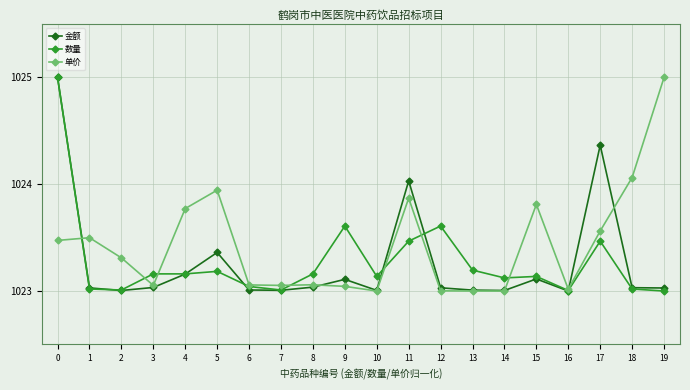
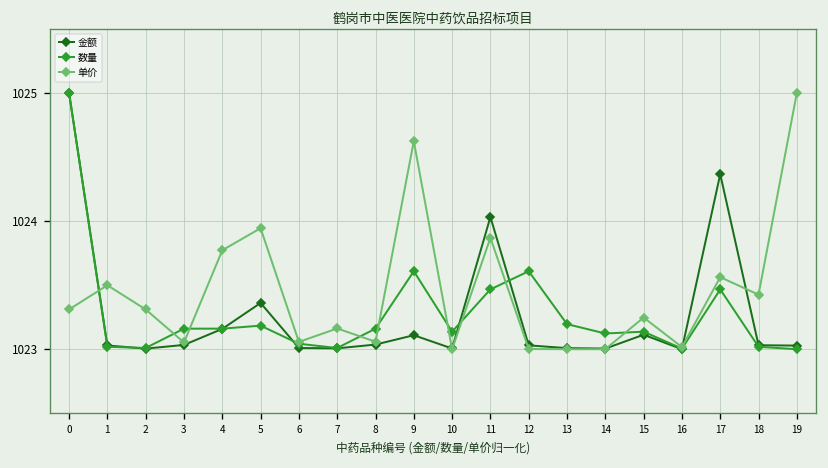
单价, 0: 1023.47 -> 1023.31
单价, 7: 1023.05 -> 1023.16
单价, 9: 1023.04 -> 1024.62
单价, 15: 1023.81 -> 1023.25
单价, 18: 1024.06 -> 1023.43
